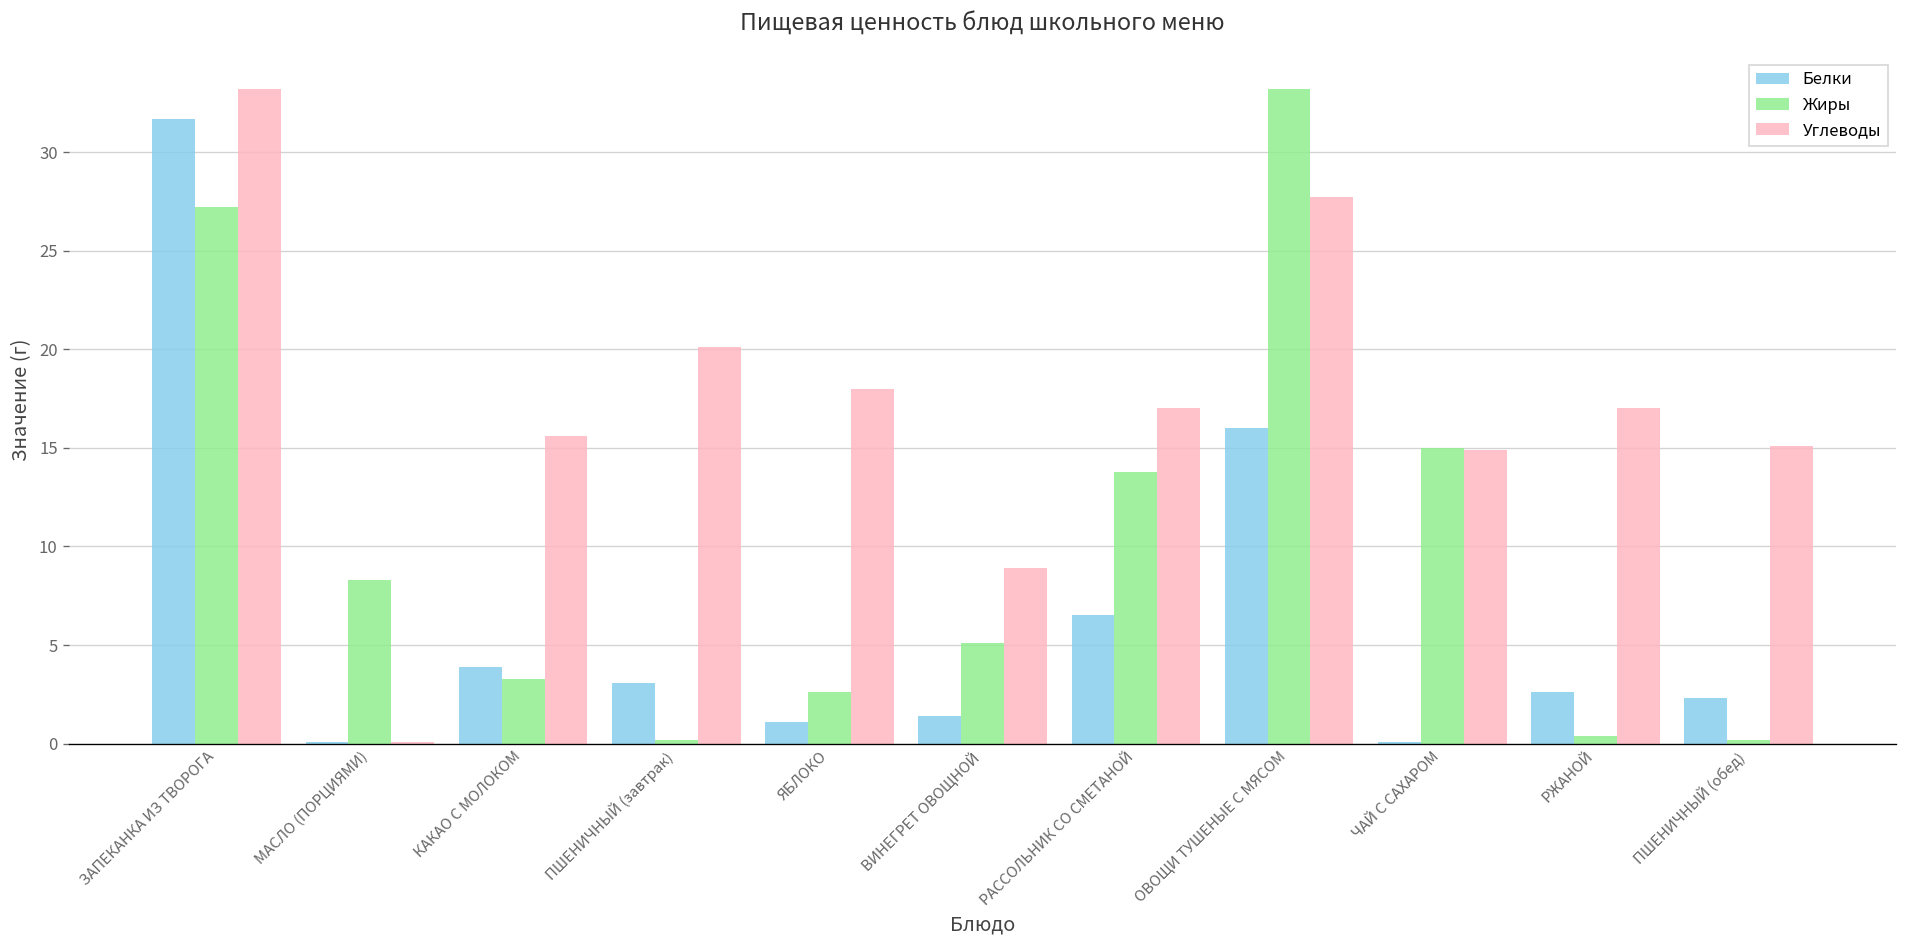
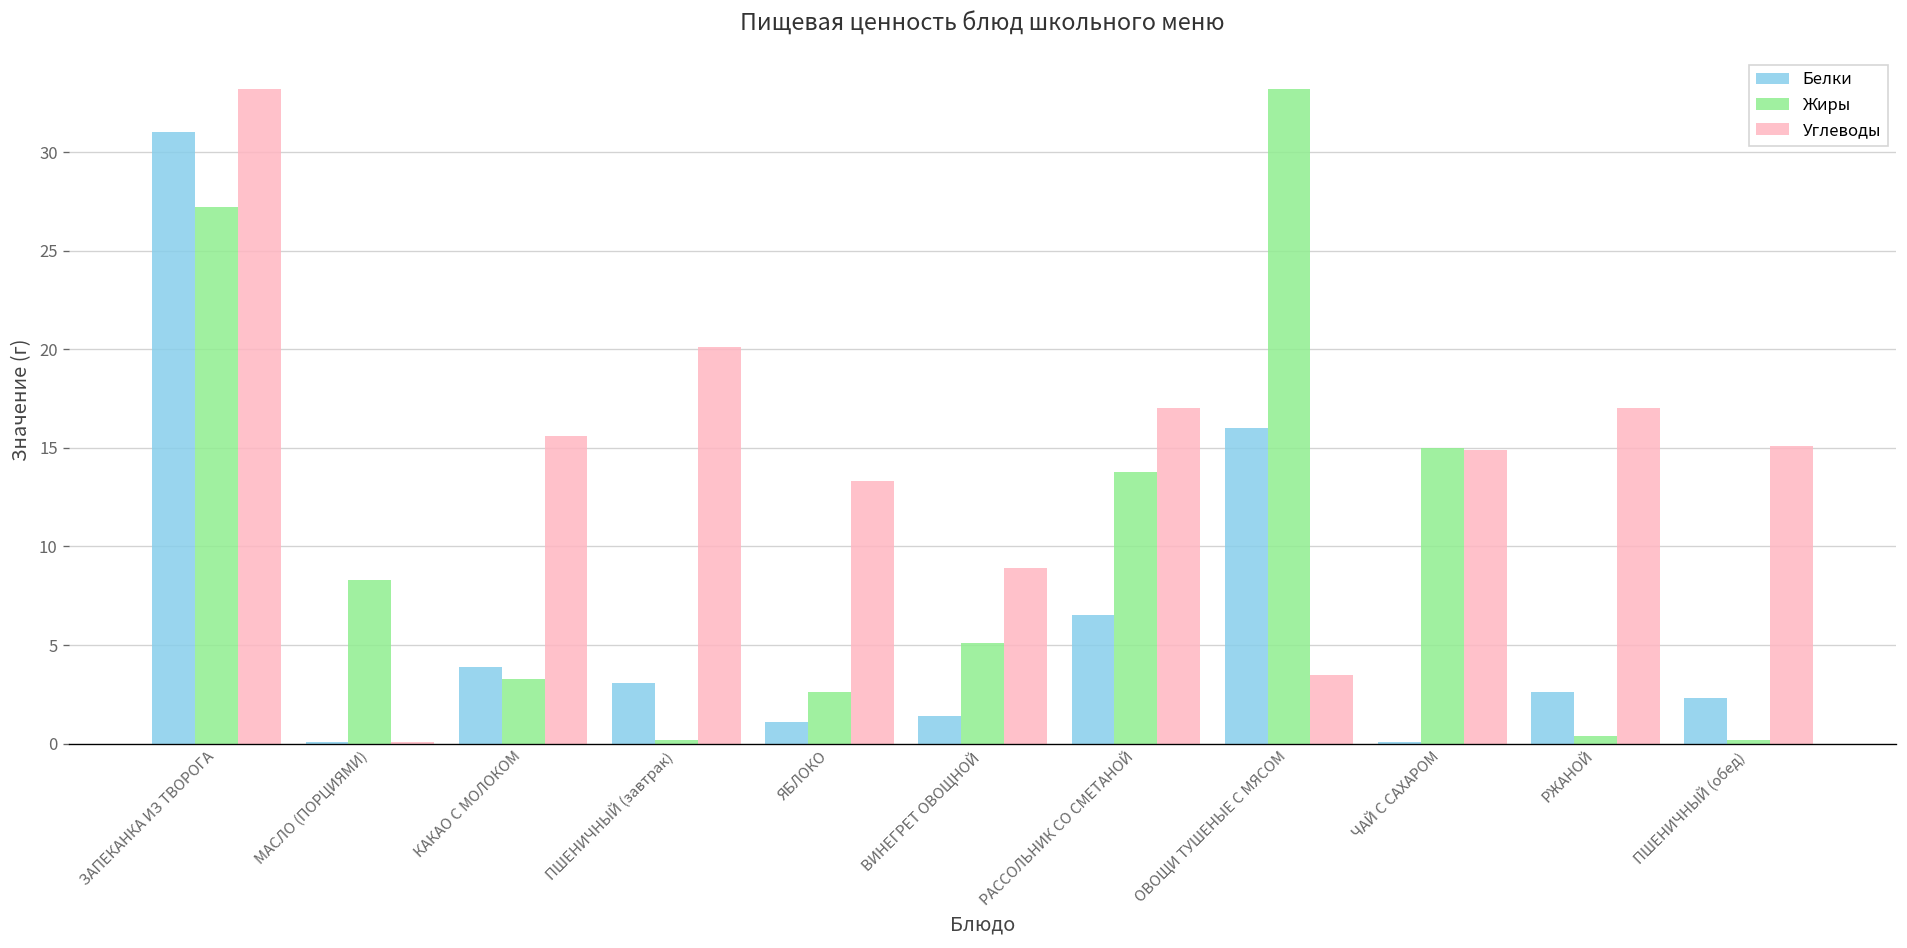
Белки, ЗАПЕКАНКА ИЗ ТВОРОГА: 31.7 -> 31.0
Углеводы, ЯБЛОКО: 18.0 -> 13.3
Углеводы, ОВОЩИ ТУШЕНЫЕ С МЯСОМ: 27.7 -> 3.5
